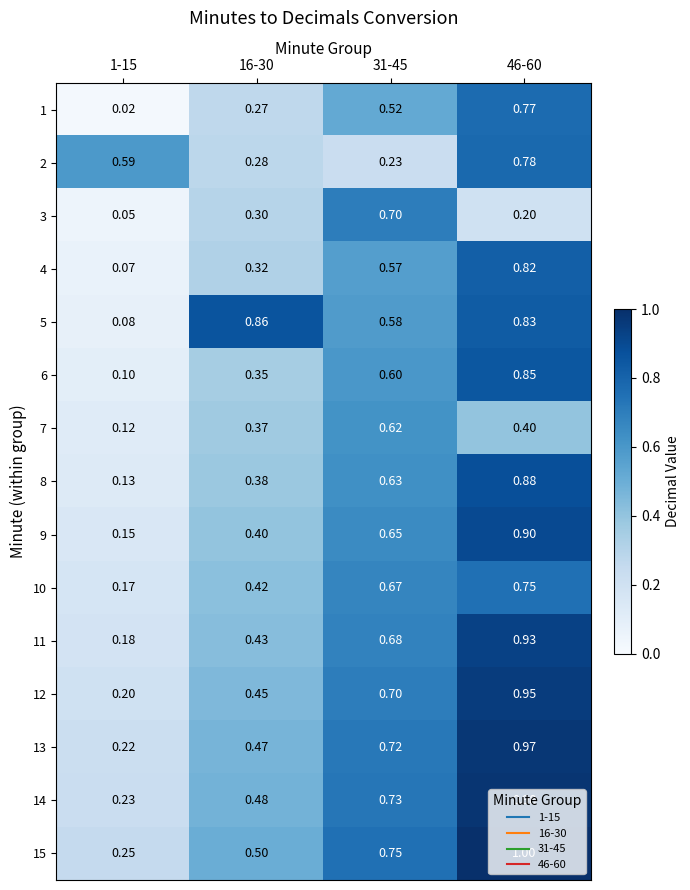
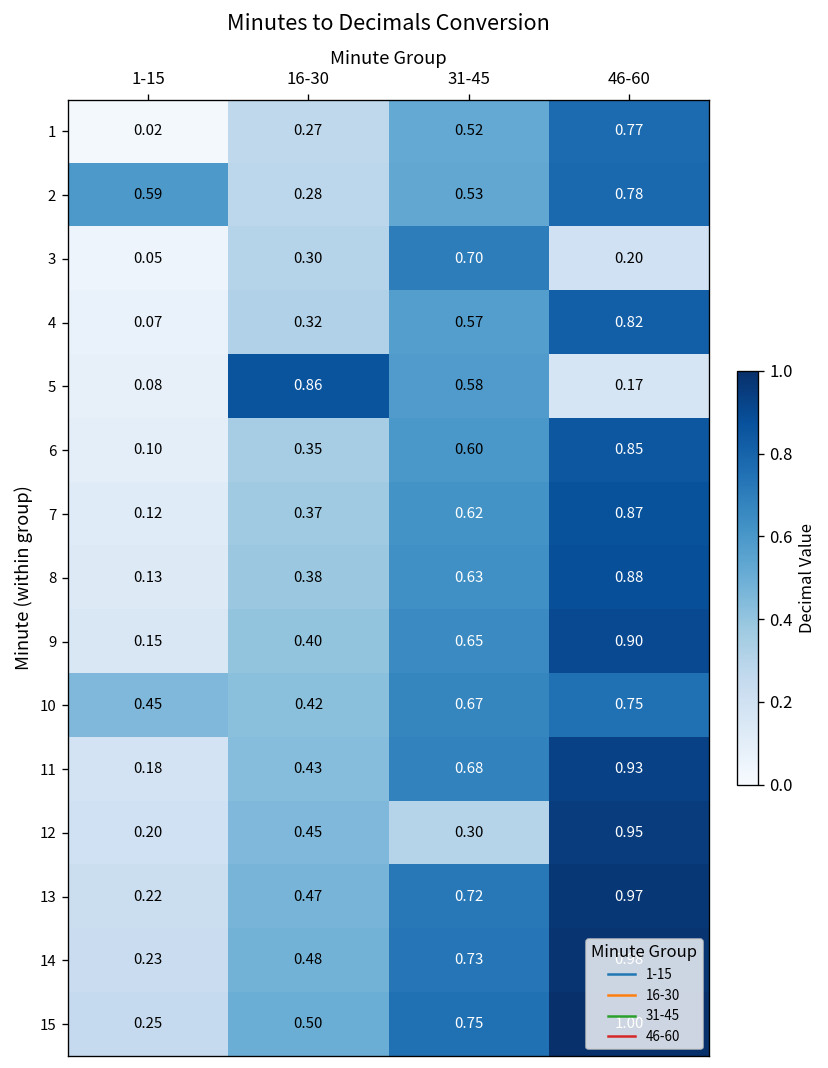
2, 31-45: 0.23 -> 0.53
5, 46-60: 0.83 -> 0.17
7, 46-60: 0.40 -> 0.87
10, 1-15: 0.17 -> 0.45
12, 31-45: 0.70 -> 0.30
